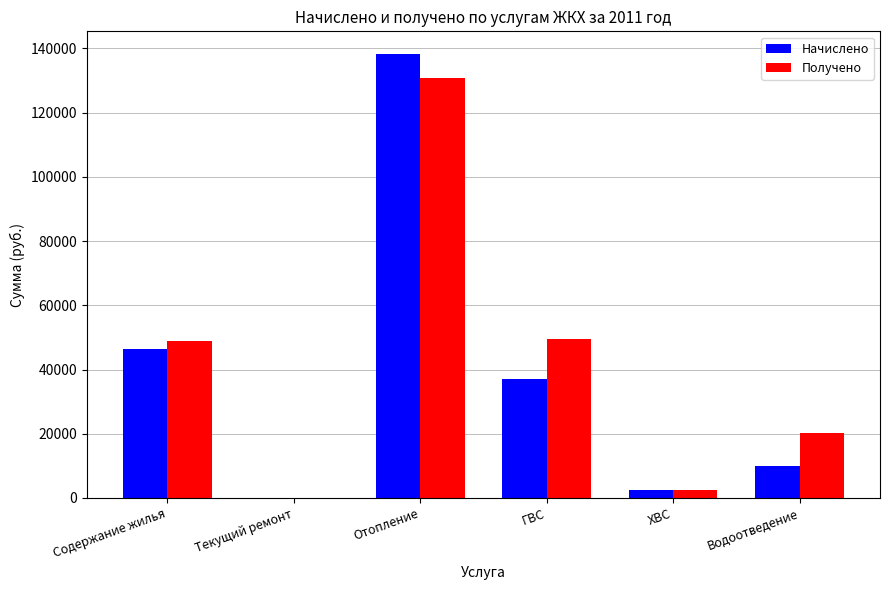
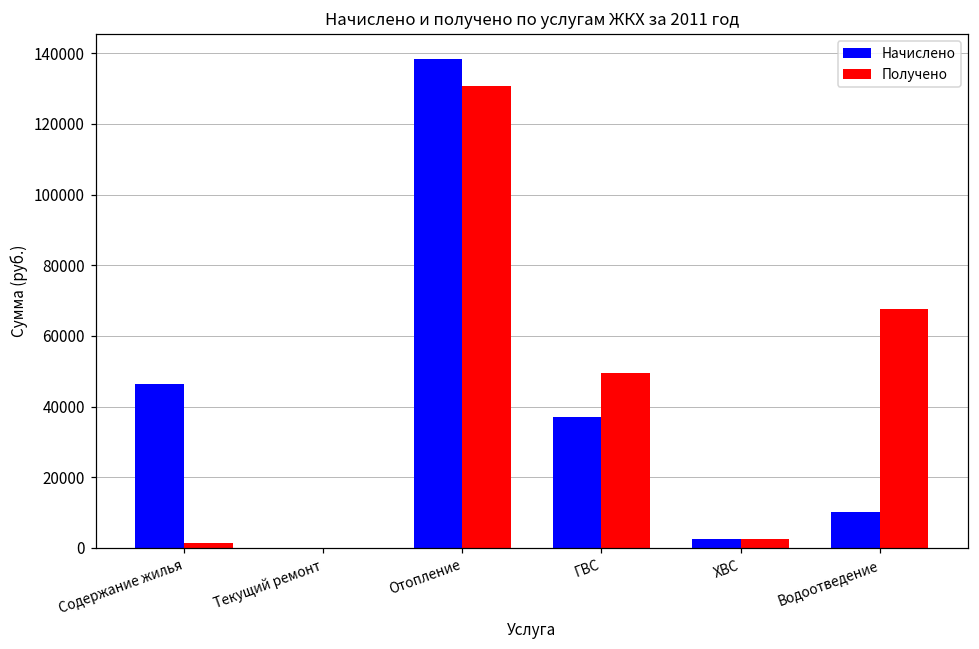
Получено, Содержание жилья: 49000 -> 1000
Получено, Водоотведение: 20000 -> 68000
